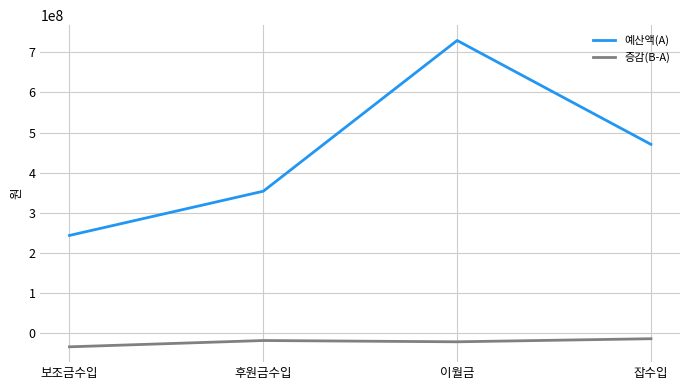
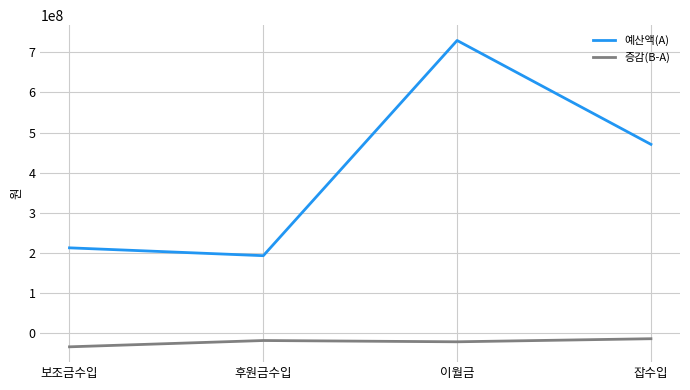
예산액(A), 보조금수입: 240000000 -> 210000000
예산액(A), 후원금수입: 350000000 -> 190000000
